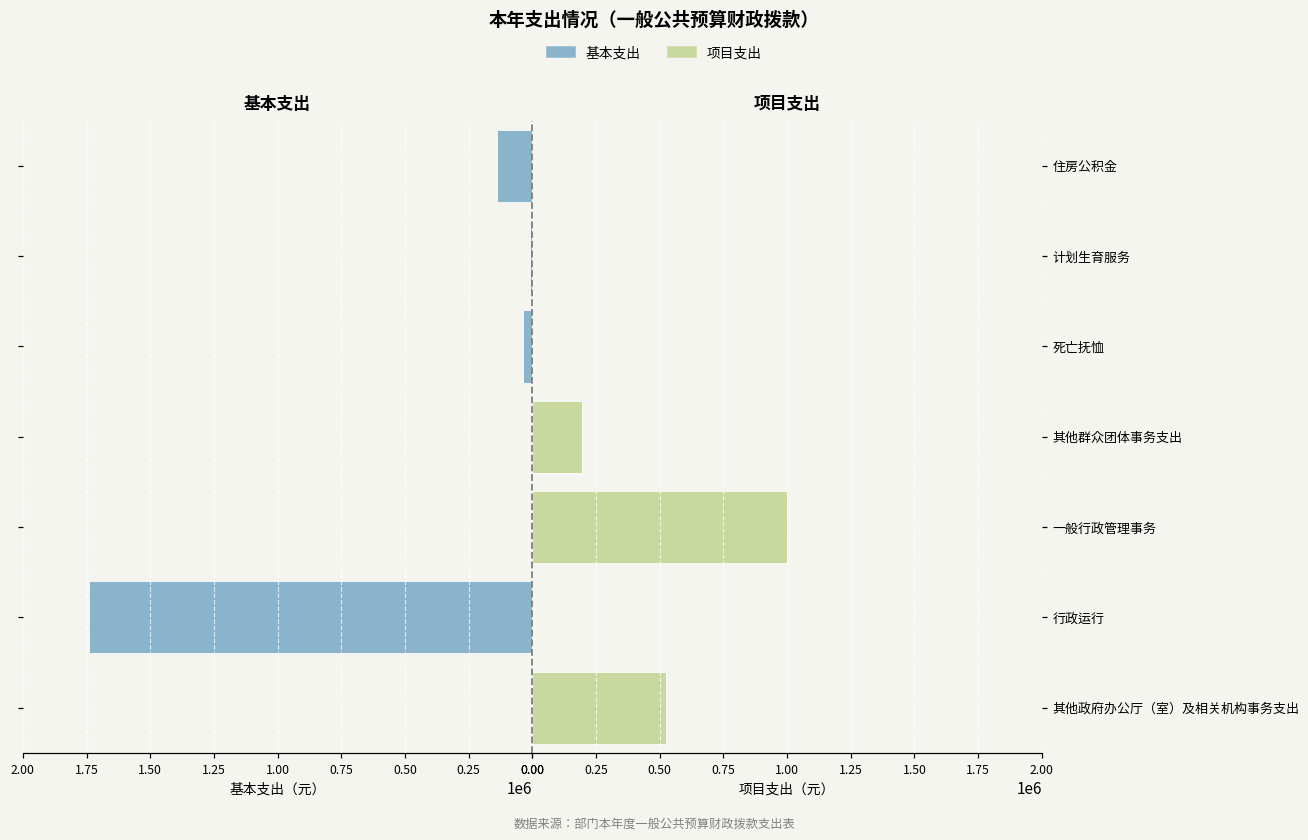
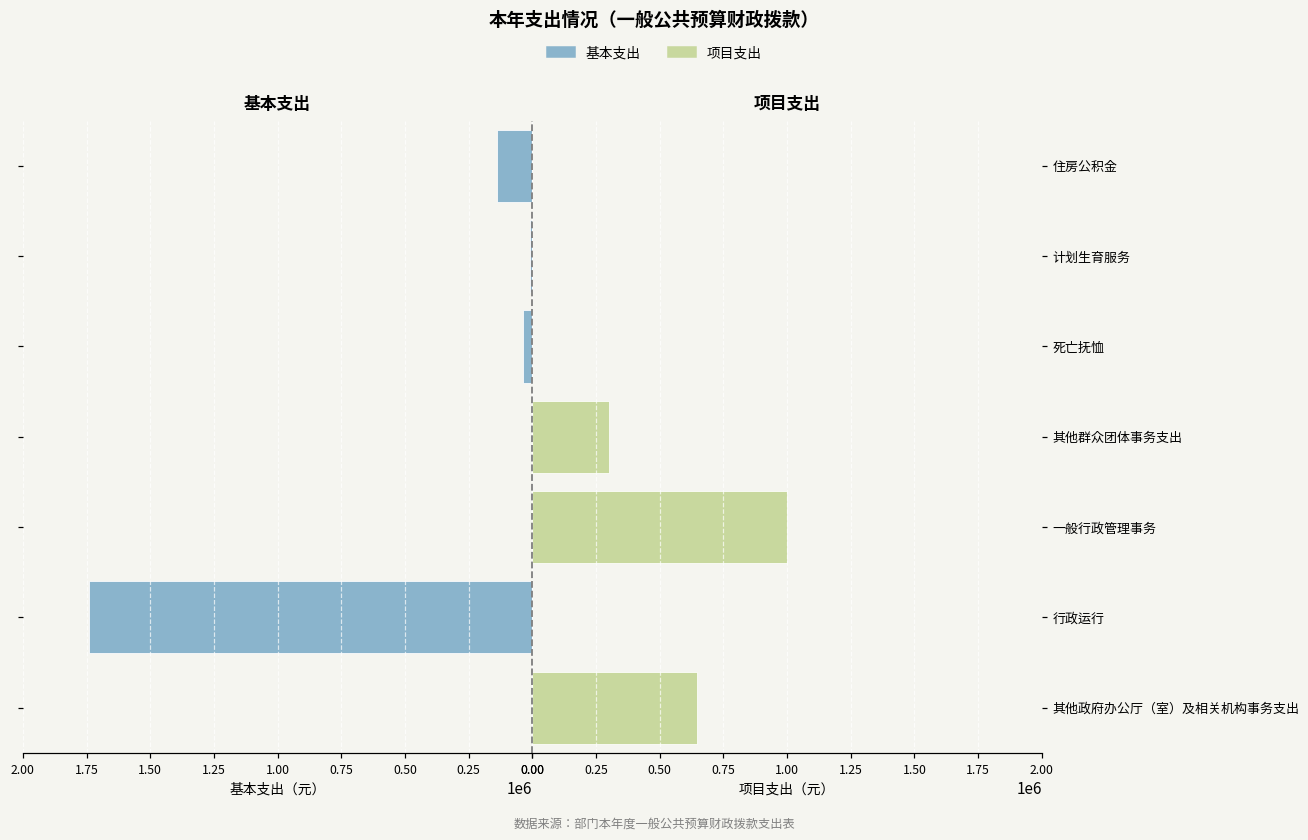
项目支出, 其他群众团体事务支出: 190000 -> 300000
项目支出, 其他政府办公厅（室）及相关机构事务支出: 520000 -> 650000
